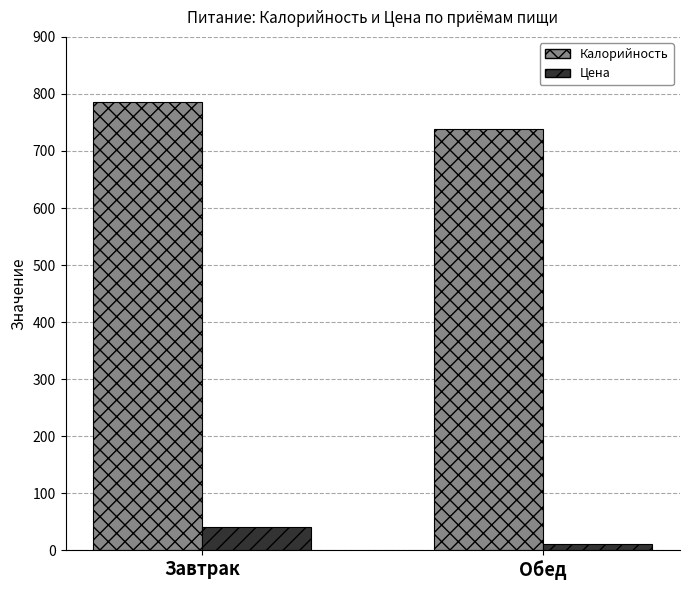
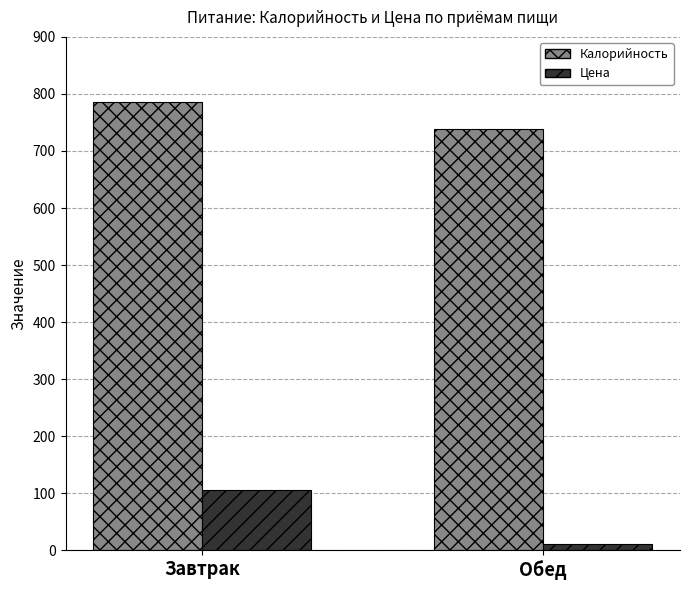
Цена, Завтрак: 40 -> 110
